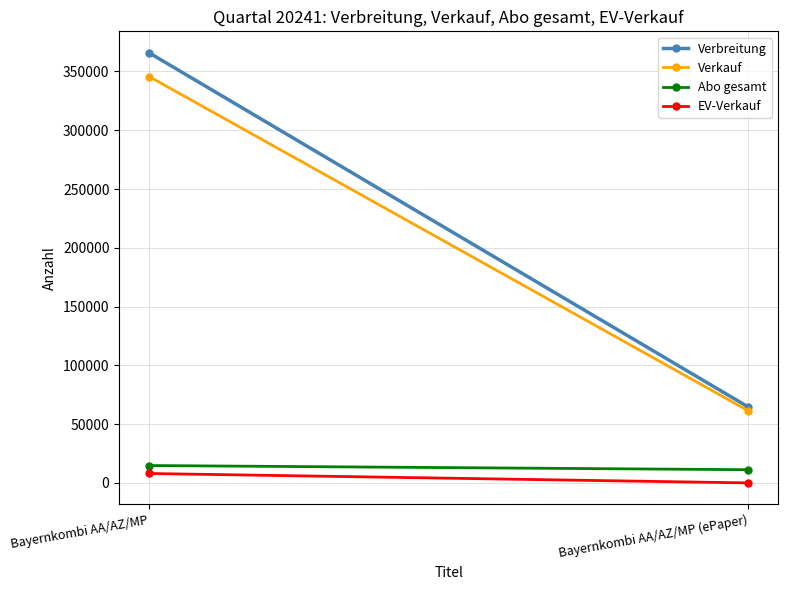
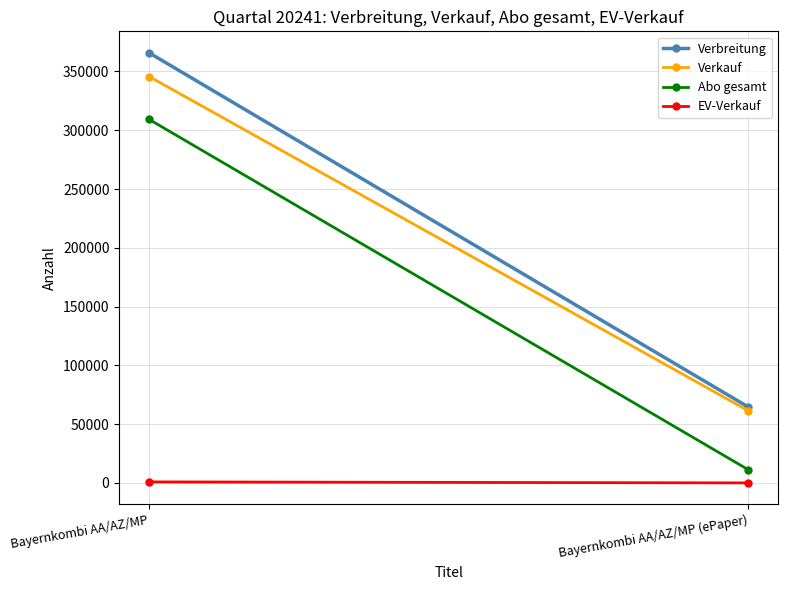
Abo gesamt, Bayernkombi AA/AZ/MP: 15000 -> 309000
EV-Verkauf, Bayernkombi AA/AZ/MP: 8000 -> 1000
